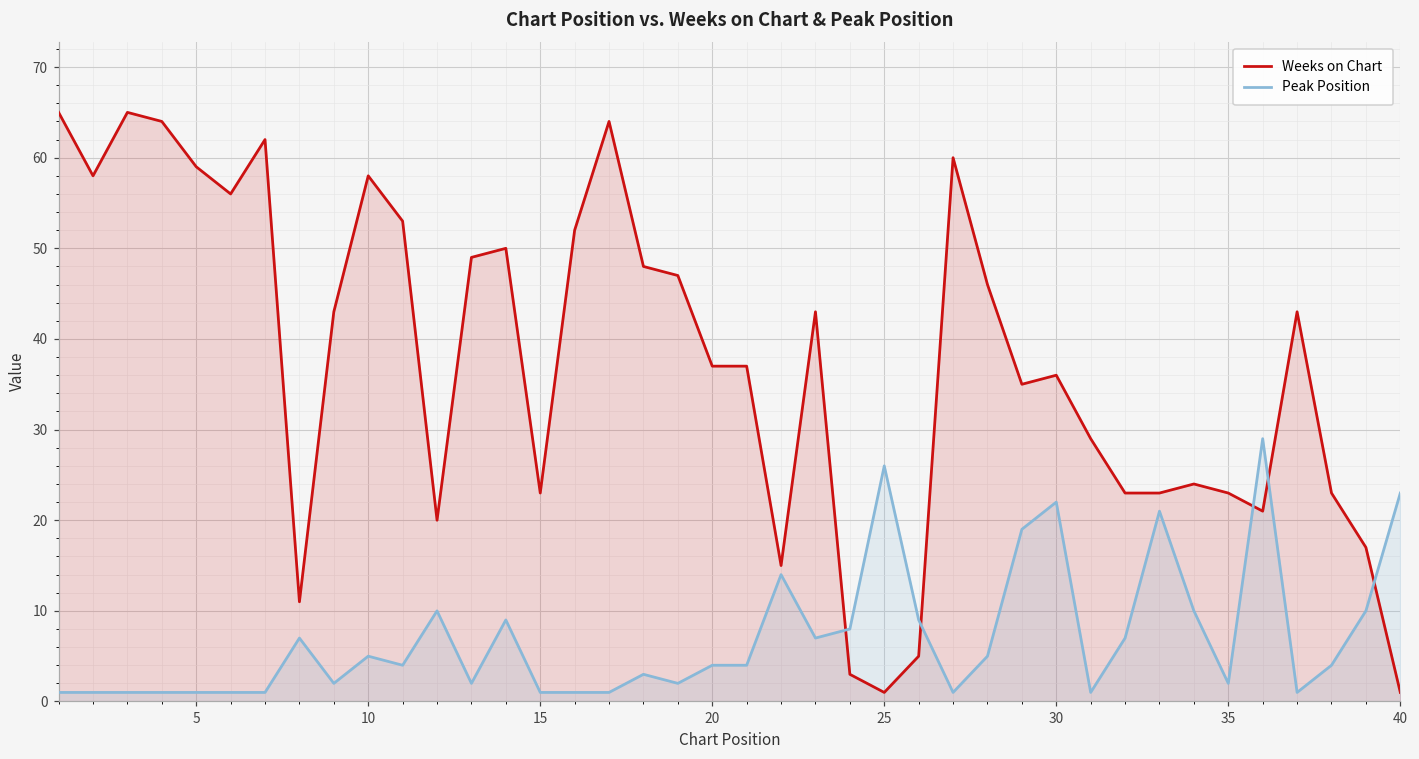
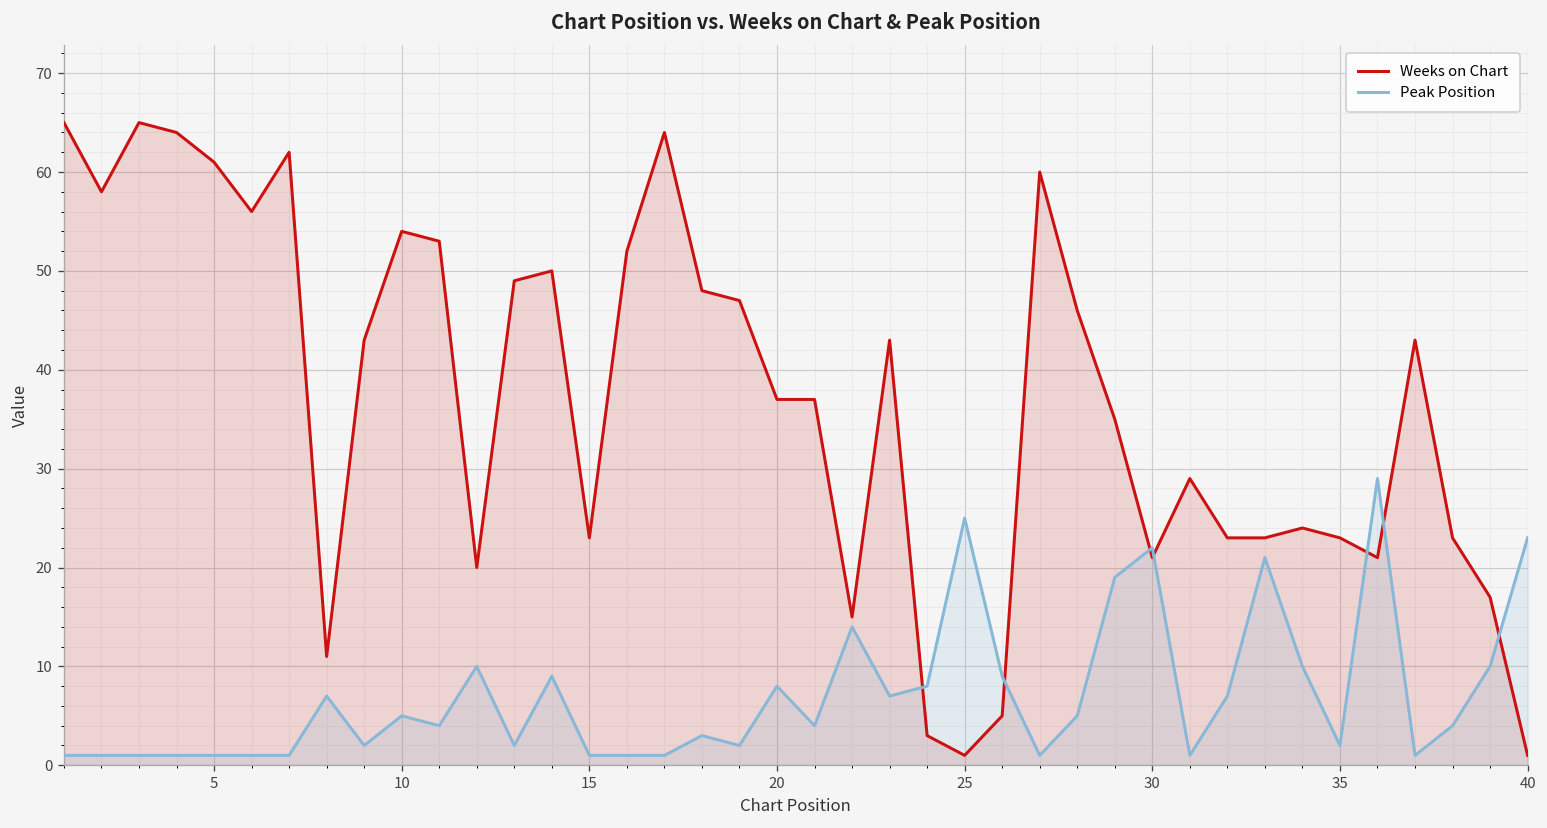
Weeks on Chart, 5: 59 -> 61
Weeks on Chart, 10: 58 -> 54
Peak Position, 20: 4 -> 8
Peak Position, 25: 26 -> 25
Weeks on Chart, 30: 36 -> 21
